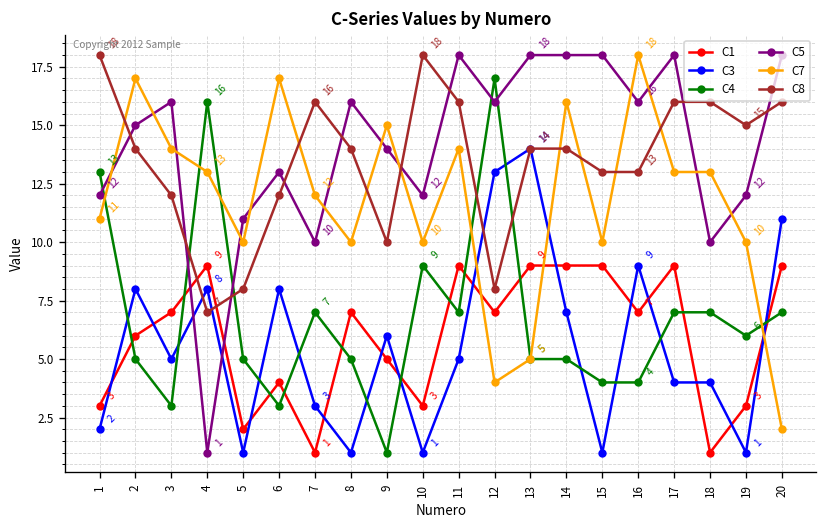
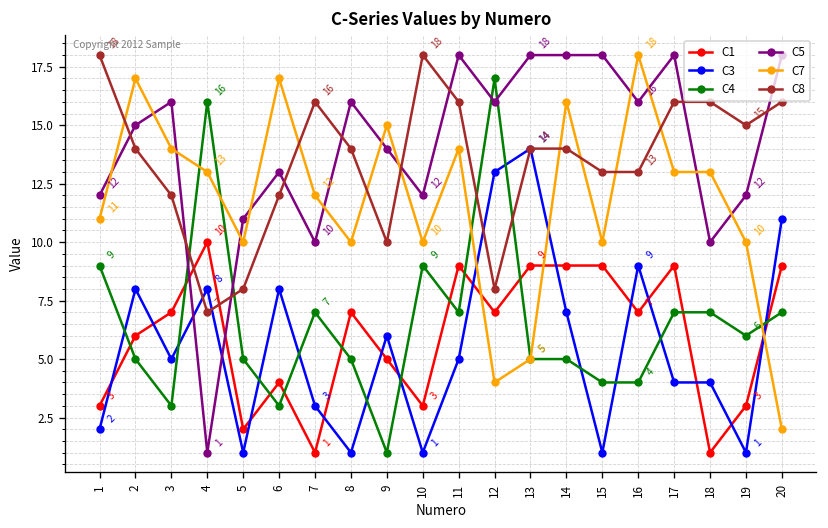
C4, 1: 13 -> 9
C1, 4: 9 -> 10
